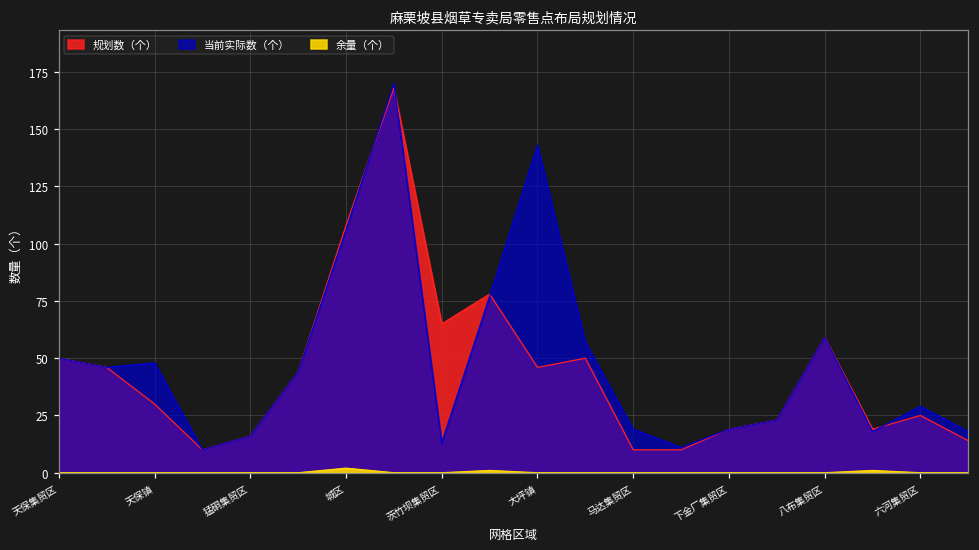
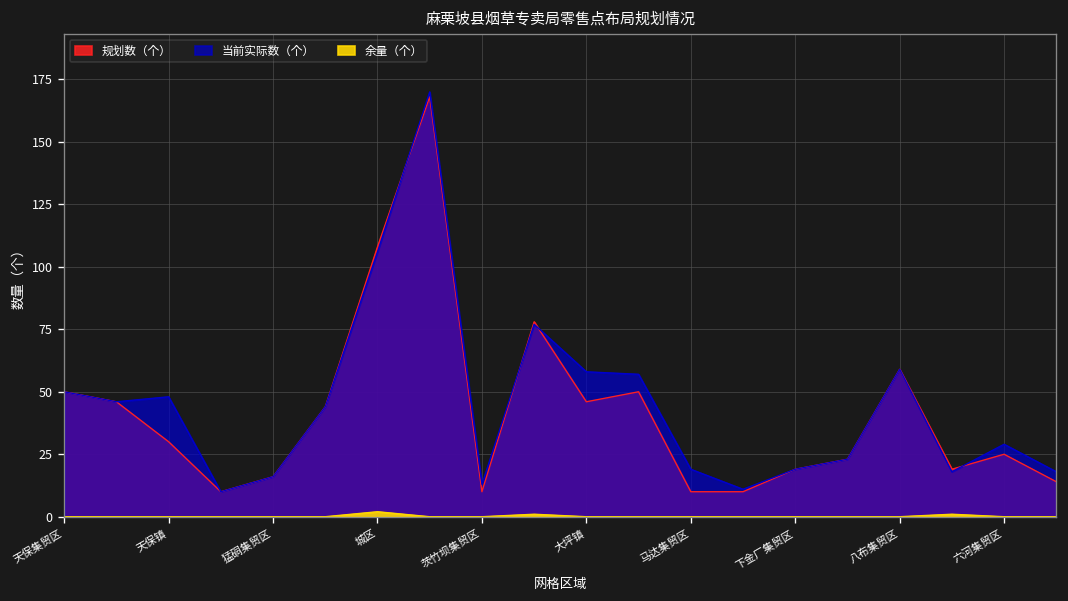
规划数（个）, 茨竹坝集贸区: 65 -> 10
当前实际数（个）, 大坪镇: 143 -> 58
